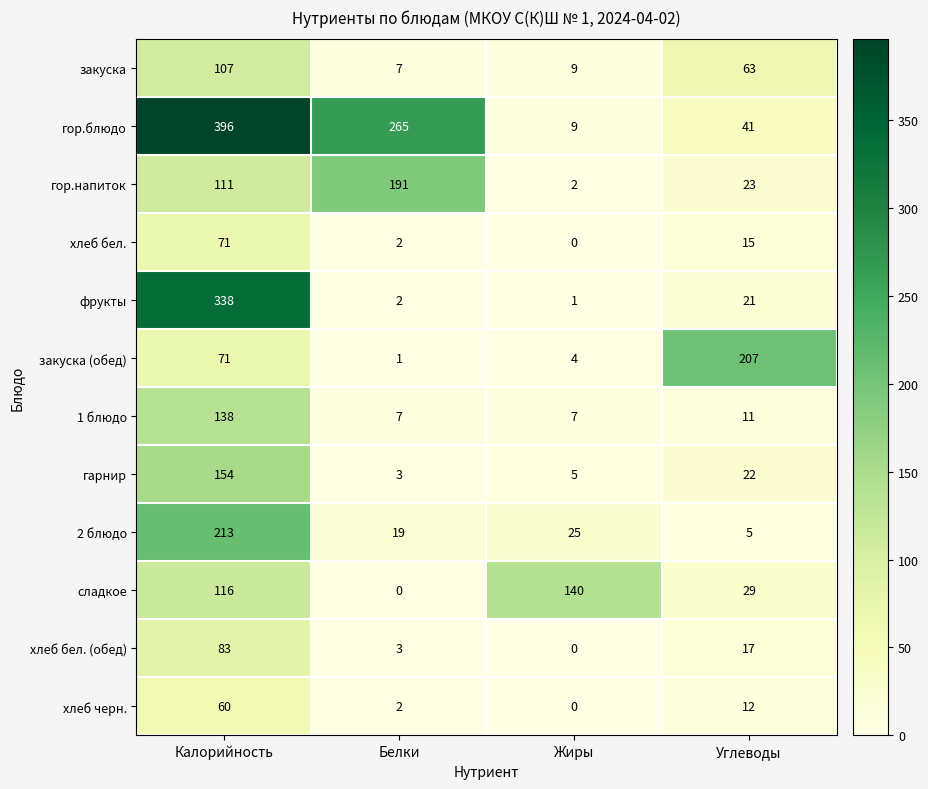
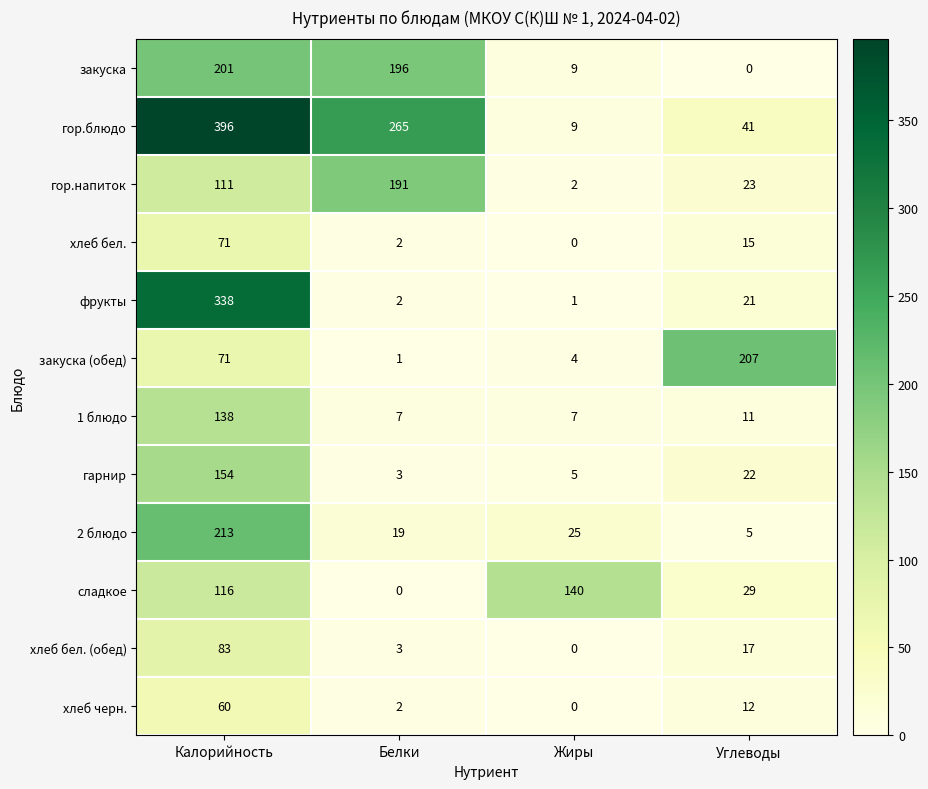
закуска, Калорийность: 107 -> 201
закуска, Белки: 7 -> 196
закуска, Углеводы: 63 -> 0
